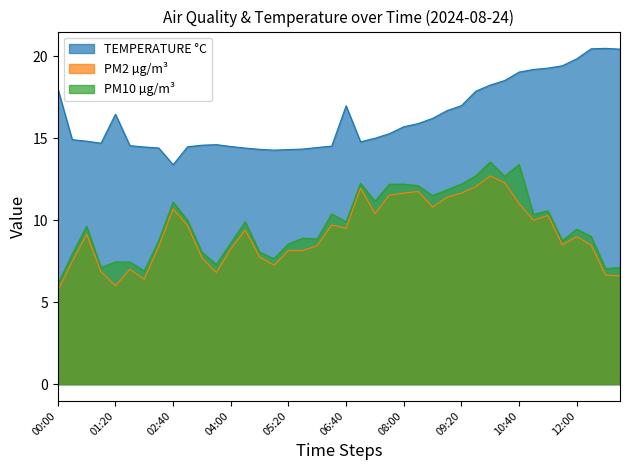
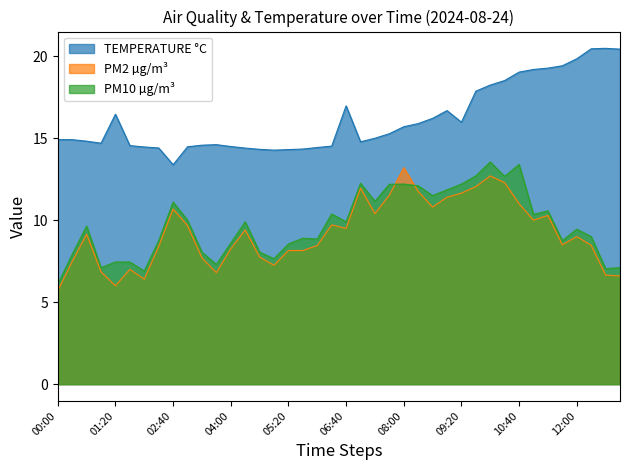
TEMPERATURE °C, 00:00: 18.0 -> 14.9
PM2 µg/m³, 08:00: 11.7 -> 13.2
TEMPERATURE °C, 09:20: 17.0 -> 16.0
